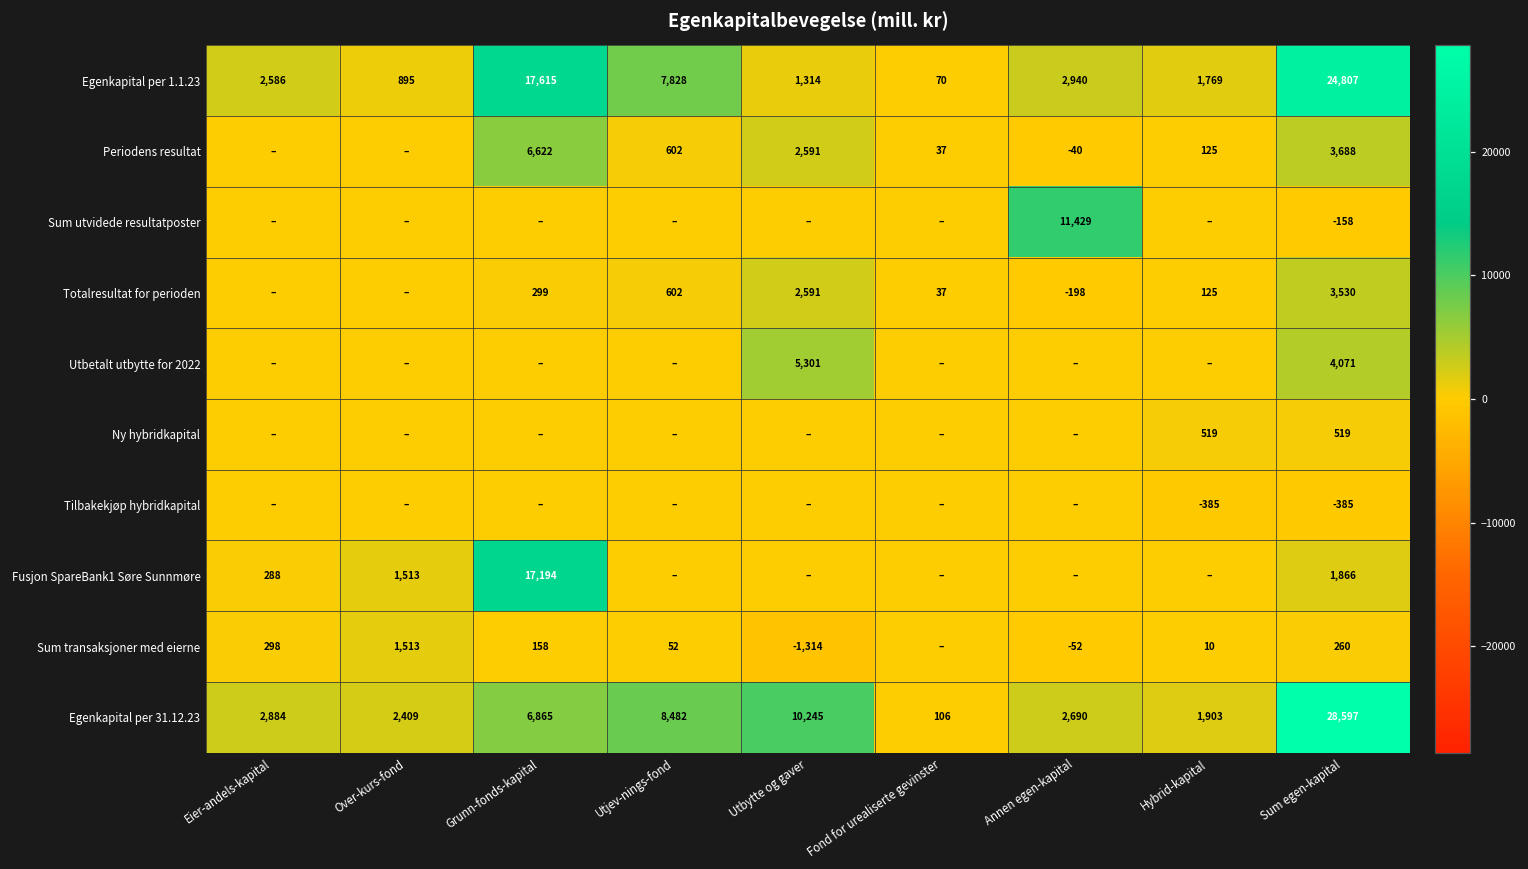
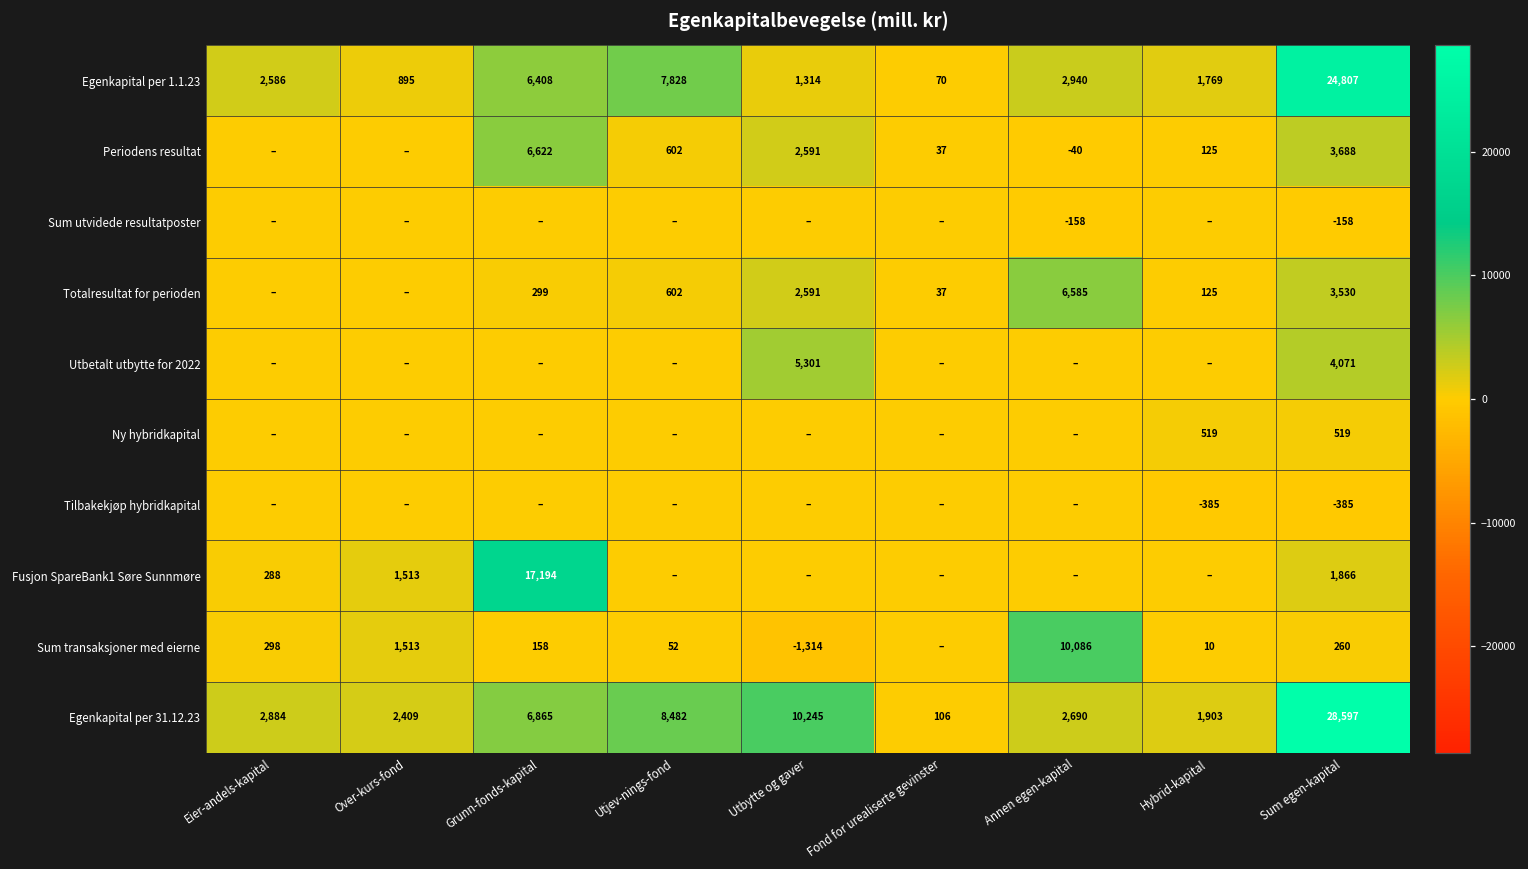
Egenkapital per 1.1.23, Grunn-fonds-kapital: 17,615 -> 6,408
Sum utvidede resultatposter, Annen egen-kapital: 11,429 -> -158
Totalresultat for perioden, Annen egen-kapital: -198 -> 6,585
Sum transaksjoner med eierne, Annen egen-kapital: -52 -> 10,086
